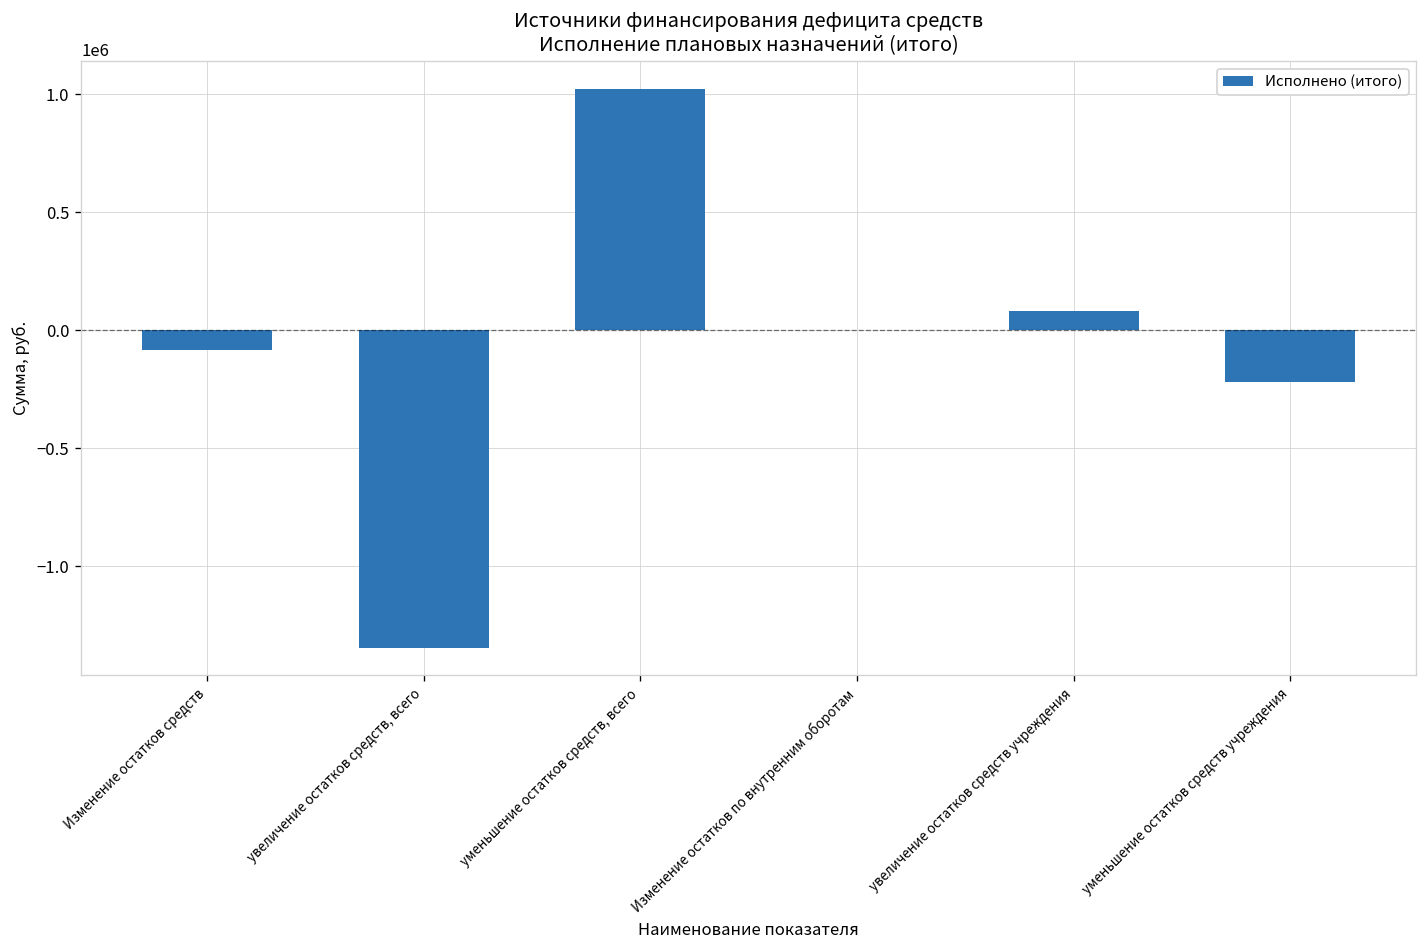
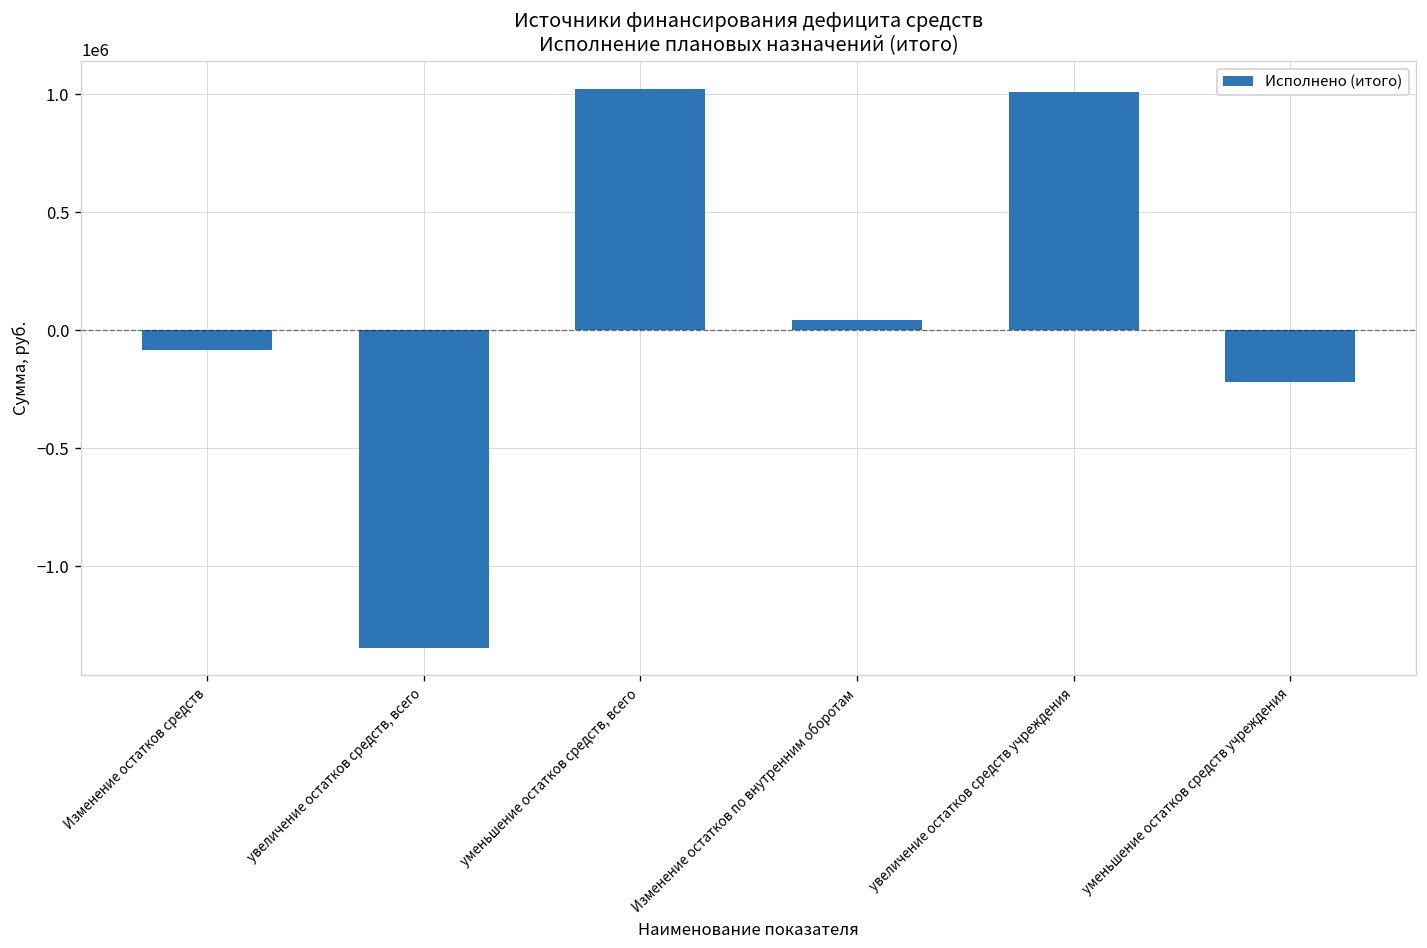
Изменение остатков по внутренним оборотам: 0 -> 40000
увеличение остатков средств учреждения: 80000 -> 1010000
